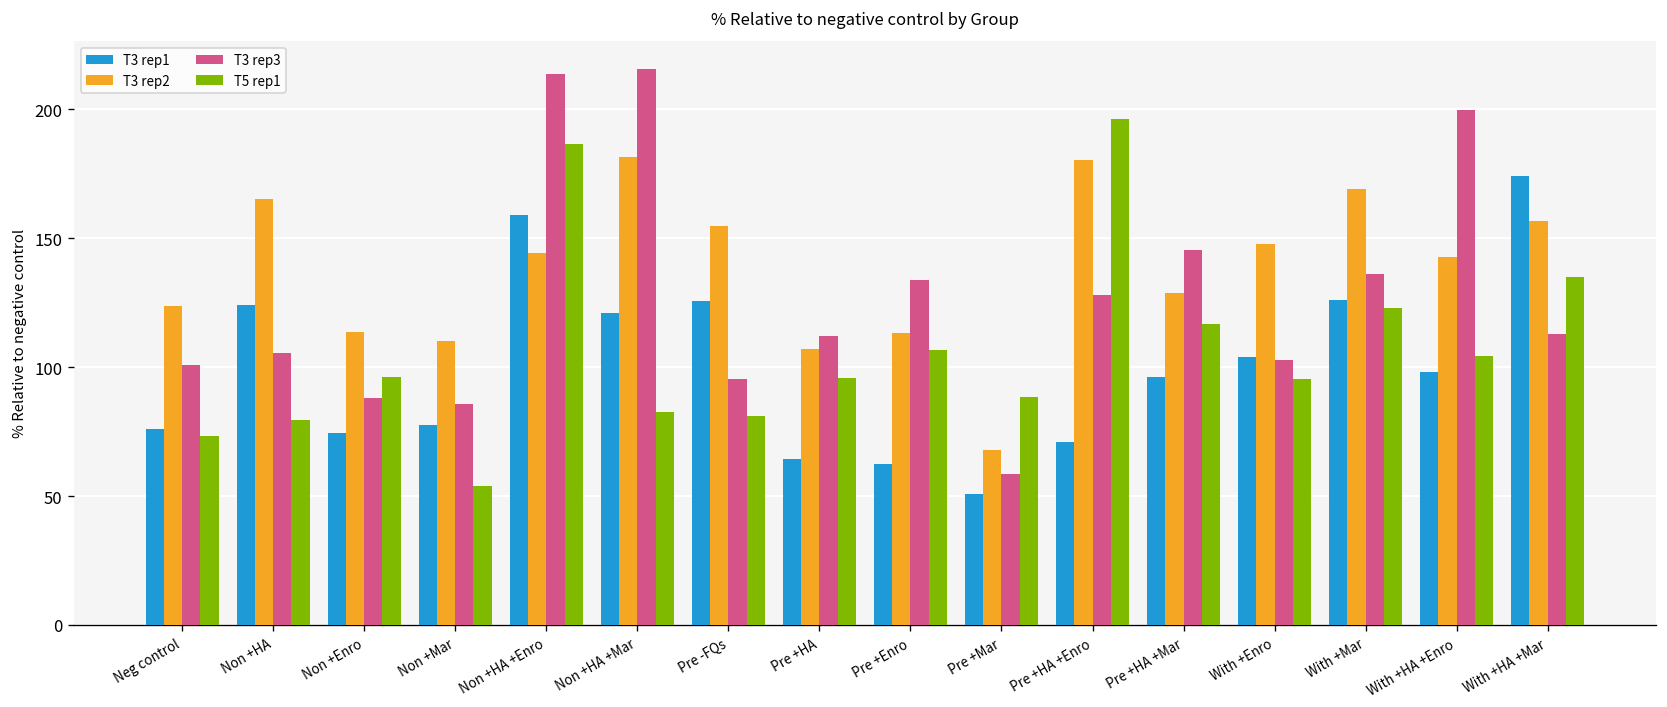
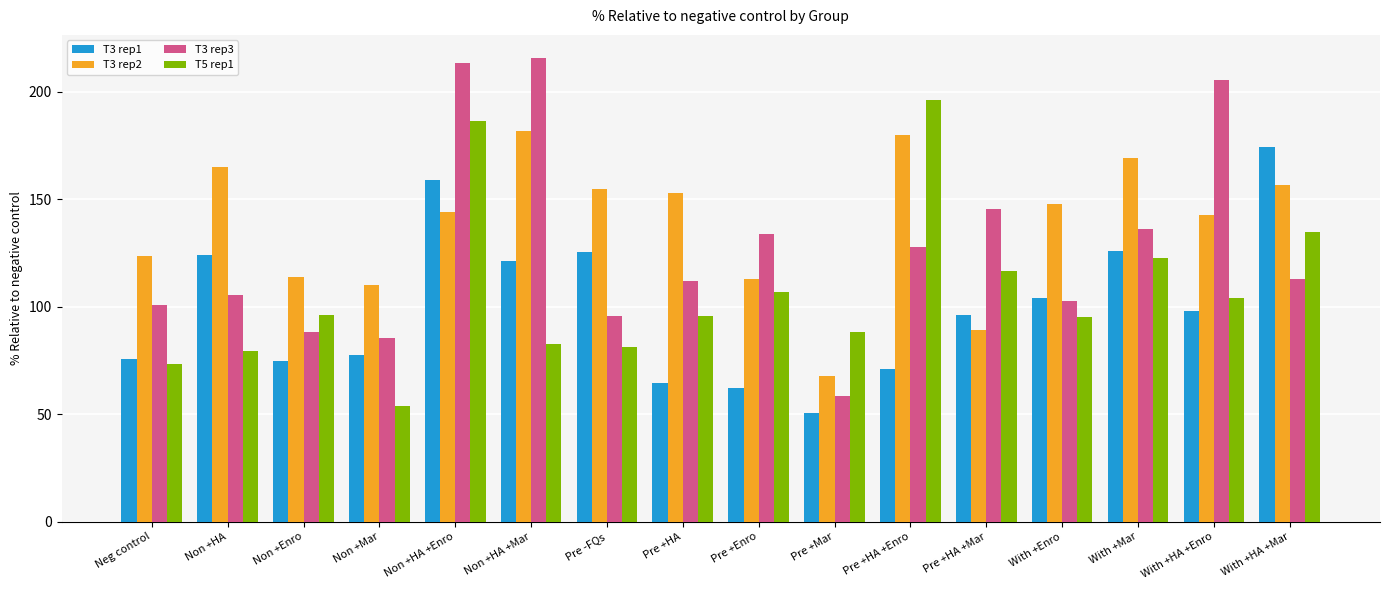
T3 rep2, Pre +HA: 107 -> 153
T3 rep2, Pre +HA +Mar: 129 -> 89
T3 rep3, With +HA +Enro: 200 -> 205
